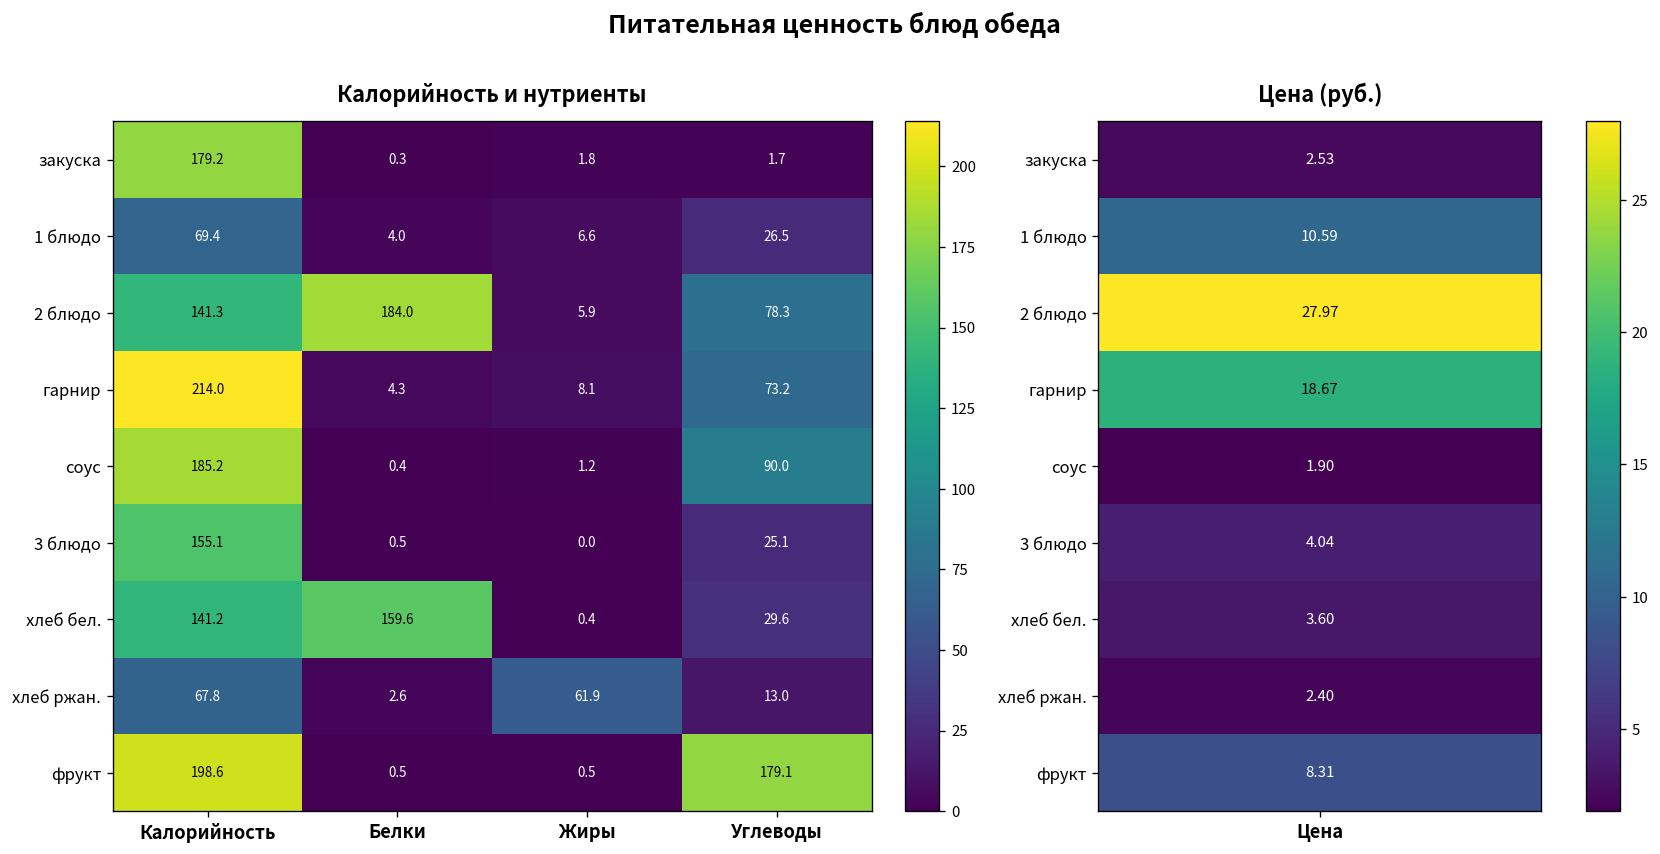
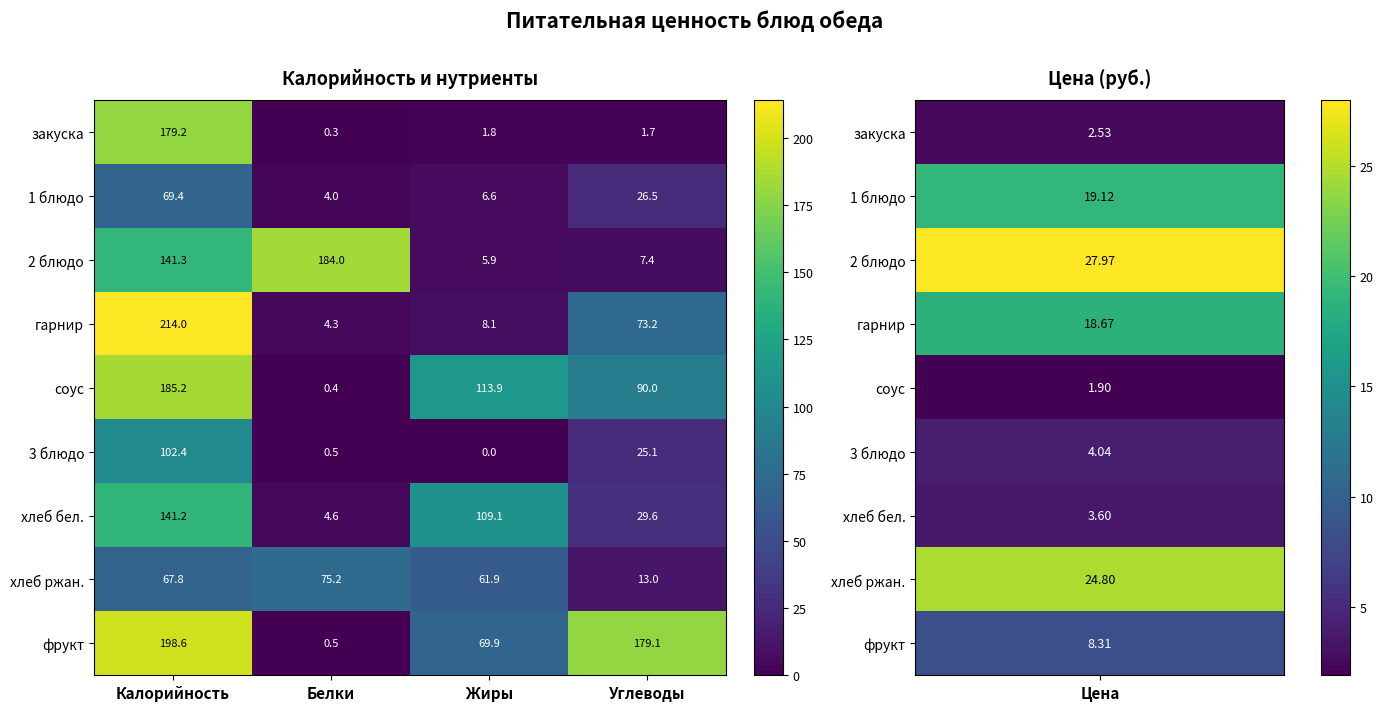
Калорийность и нутриенты, 2 блюдо, Углеводы: 78.3 -> 7.4
Калорийность и нутриенты, соус, Жиры: 1.2 -> 113.9
Калорийность и нутриенты, 3 блюдо, Калорийность: 155.1 -> 102.4
Калорийность и нутриенты, хлеб бел., Белки: 159.6 -> 4.6
Калорийность и нутриенты, хлеб бел., Жиры: 0.4 -> 109.1
Калорийность и нутриенты, хлеб ржан., Белки: 2.6 -> 75.2
Калорийность и нутриенты, фрукт, Жиры: 0.5 -> 69.9
Цена (руб.), 1 блюдо, Цена: 10.59 -> 19.12
Цена (руб.), хлеб ржан., Цена: 2.40 -> 24.80
